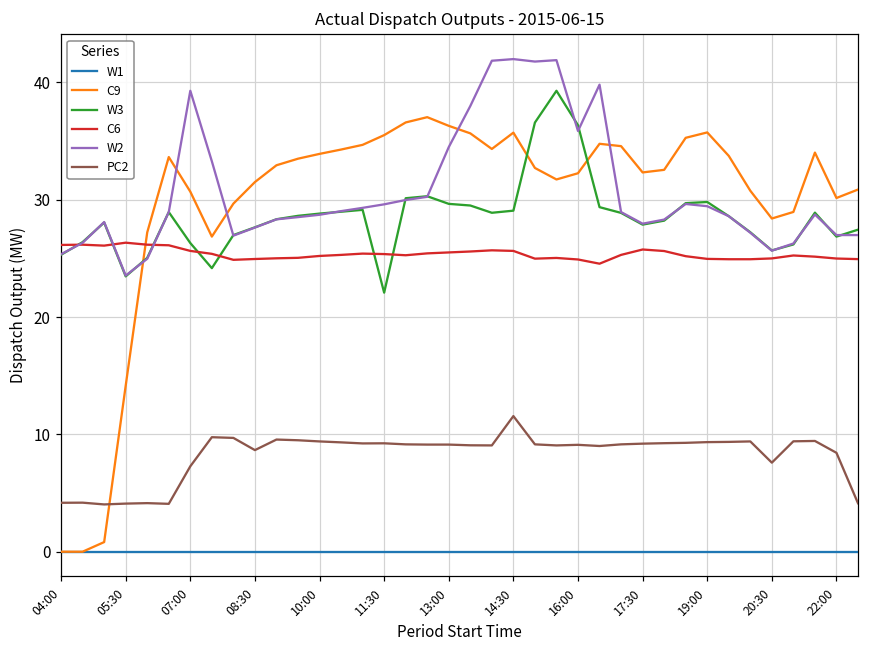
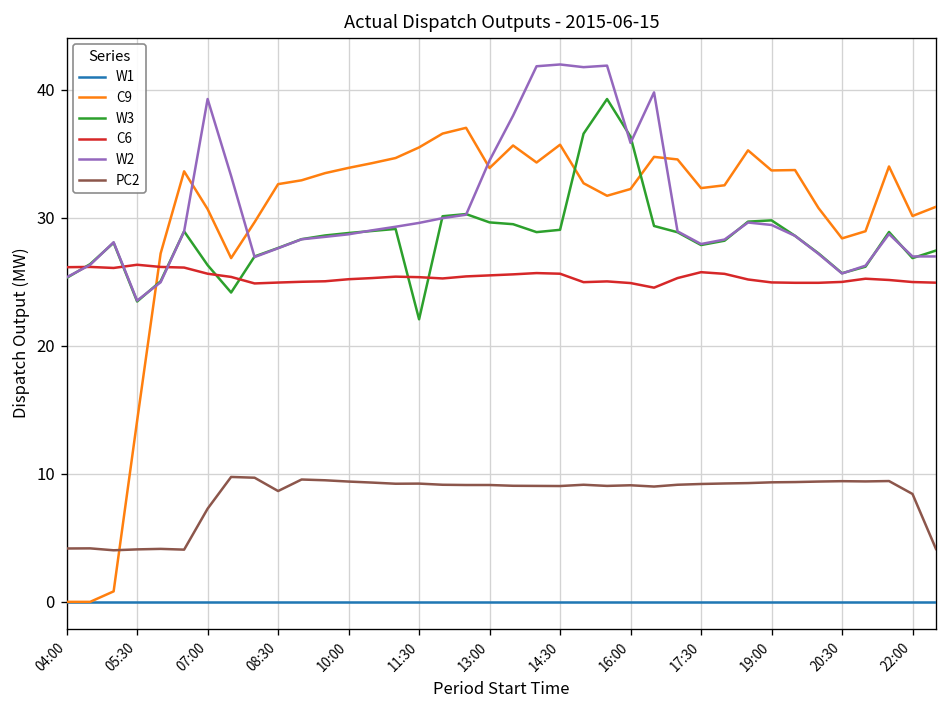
C9, 08:30: 31.5 -> 32.6
C9, 13:00: 36.3 -> 33.9
PC2, 14:30: 11.6 -> 9.1
C9, 19:00: 35.7 -> 33.7
PC2, 20:30: 7.6 -> 9.4
